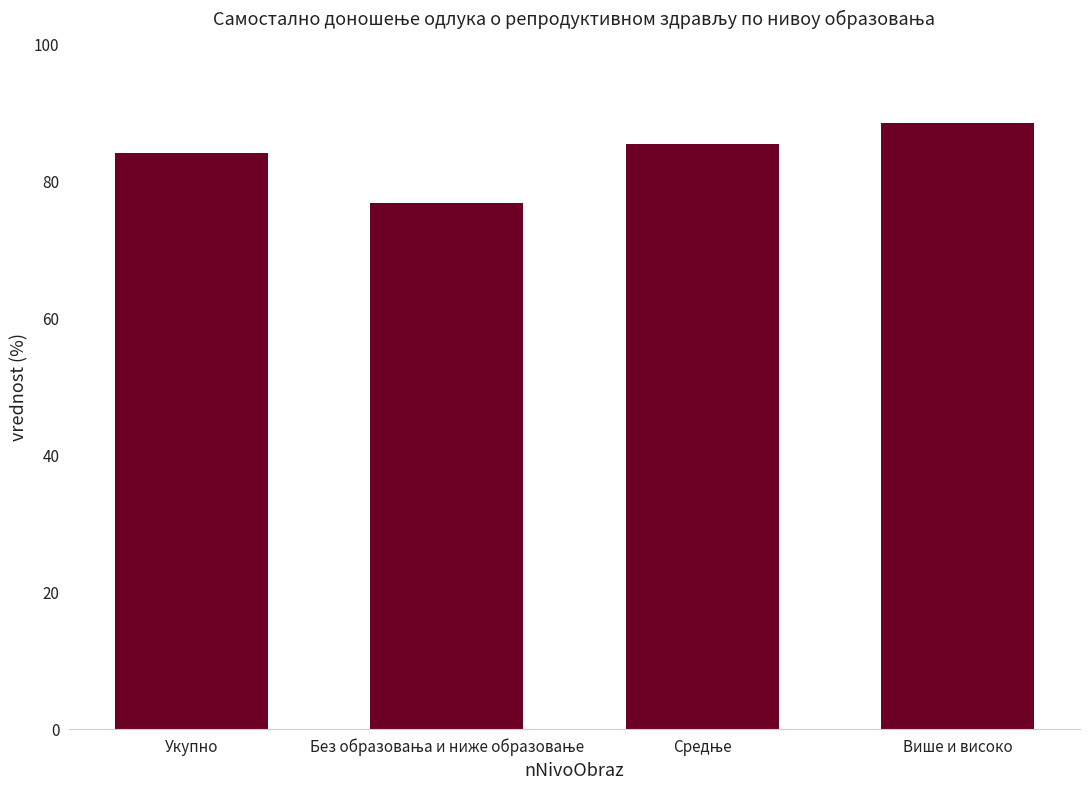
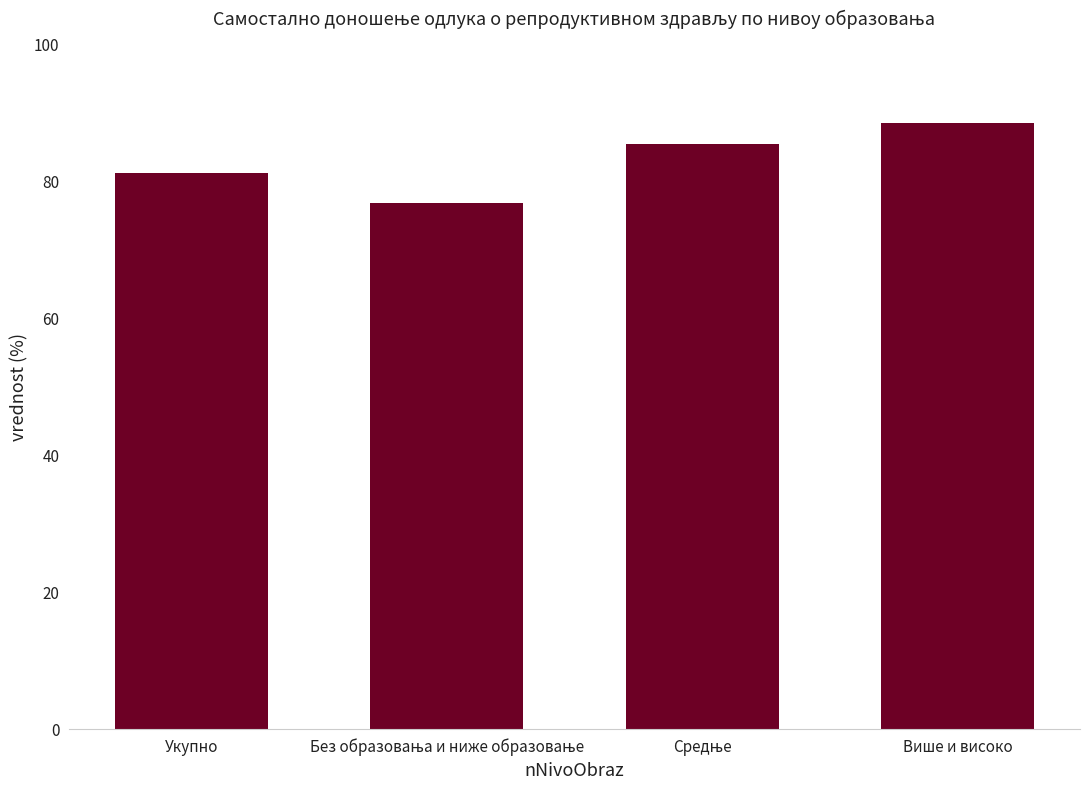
Укупно: 84 -> 81
